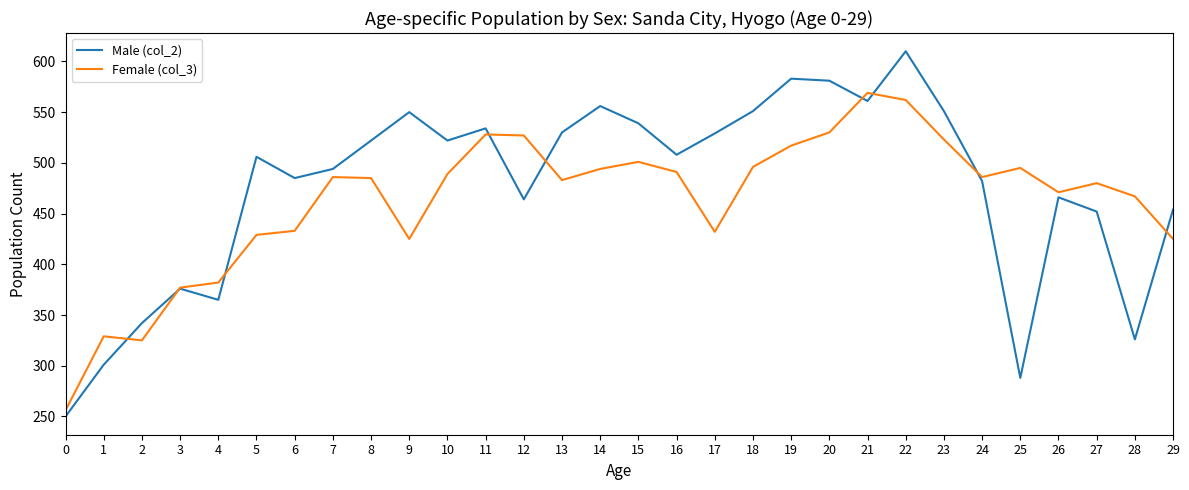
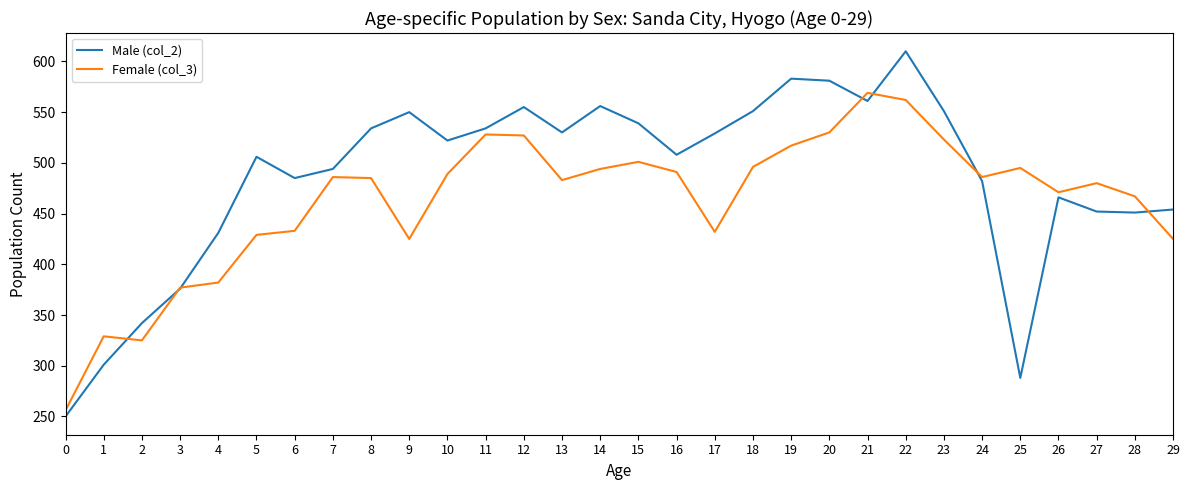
Male (col_2), 4: 365 -> 431
Male (col_2), 8: 522 -> 534
Male (col_2), 12: 464 -> 555
Male (col_2), 28: 326 -> 451
